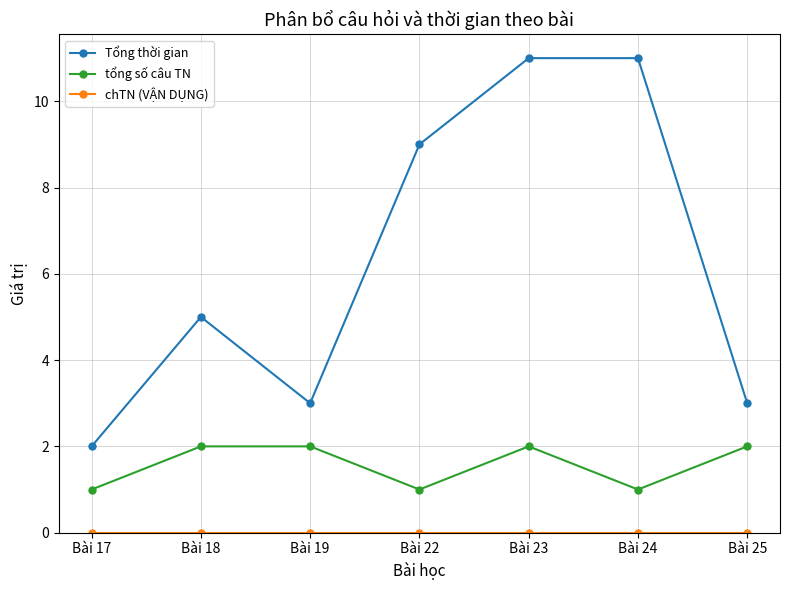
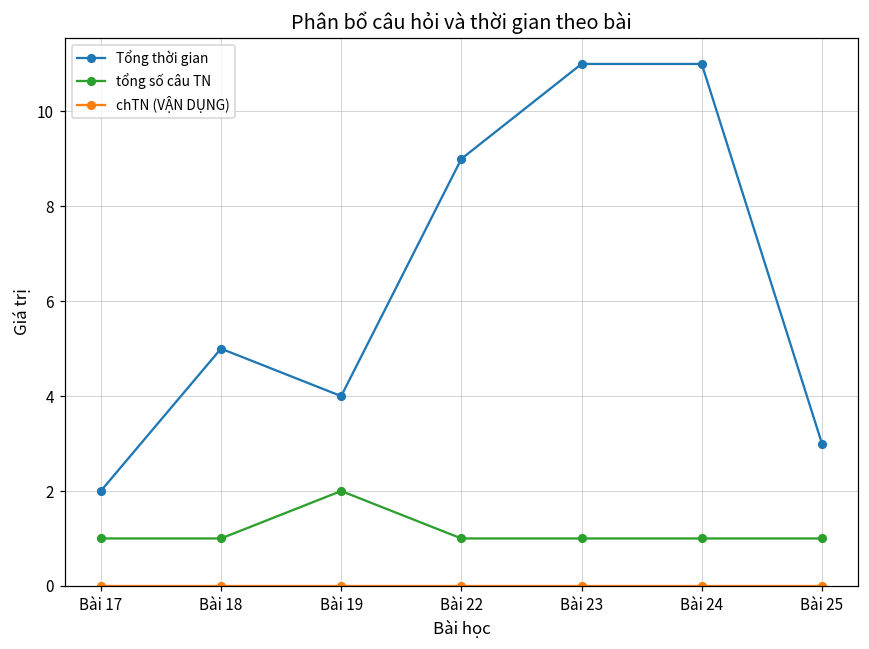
tổng số câu TN, Bài 18: 2 -> 1
Tổng thời gian, Bài 19: 3 -> 4
tổng số câu TN, Bài 23: 2 -> 1
tổng số câu TN, Bài 25: 2 -> 1
